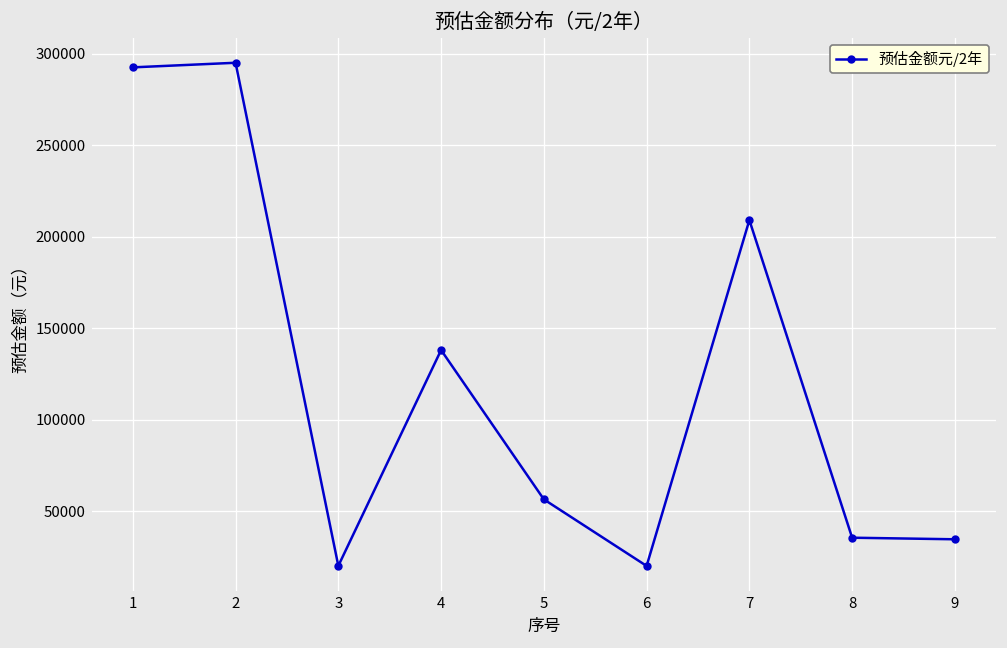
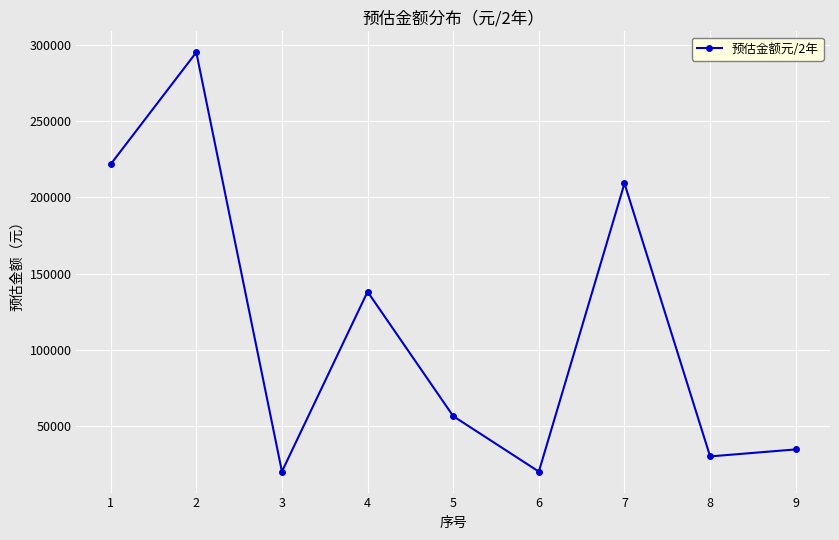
1: 293000 -> 222000
8: 36000 -> 30000
